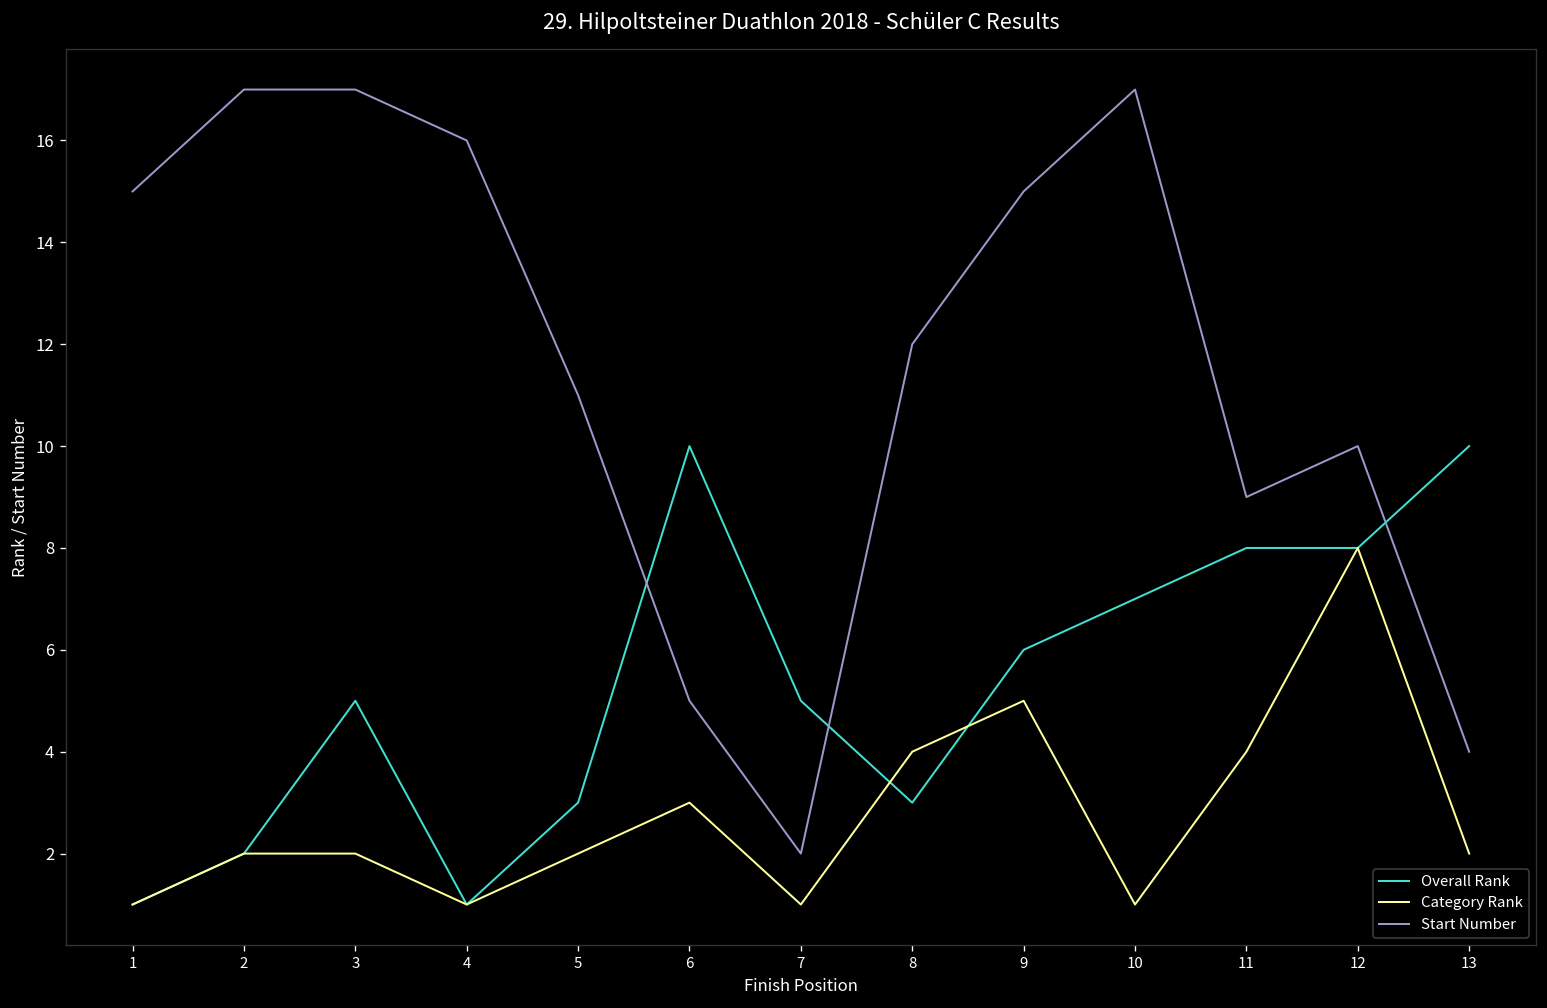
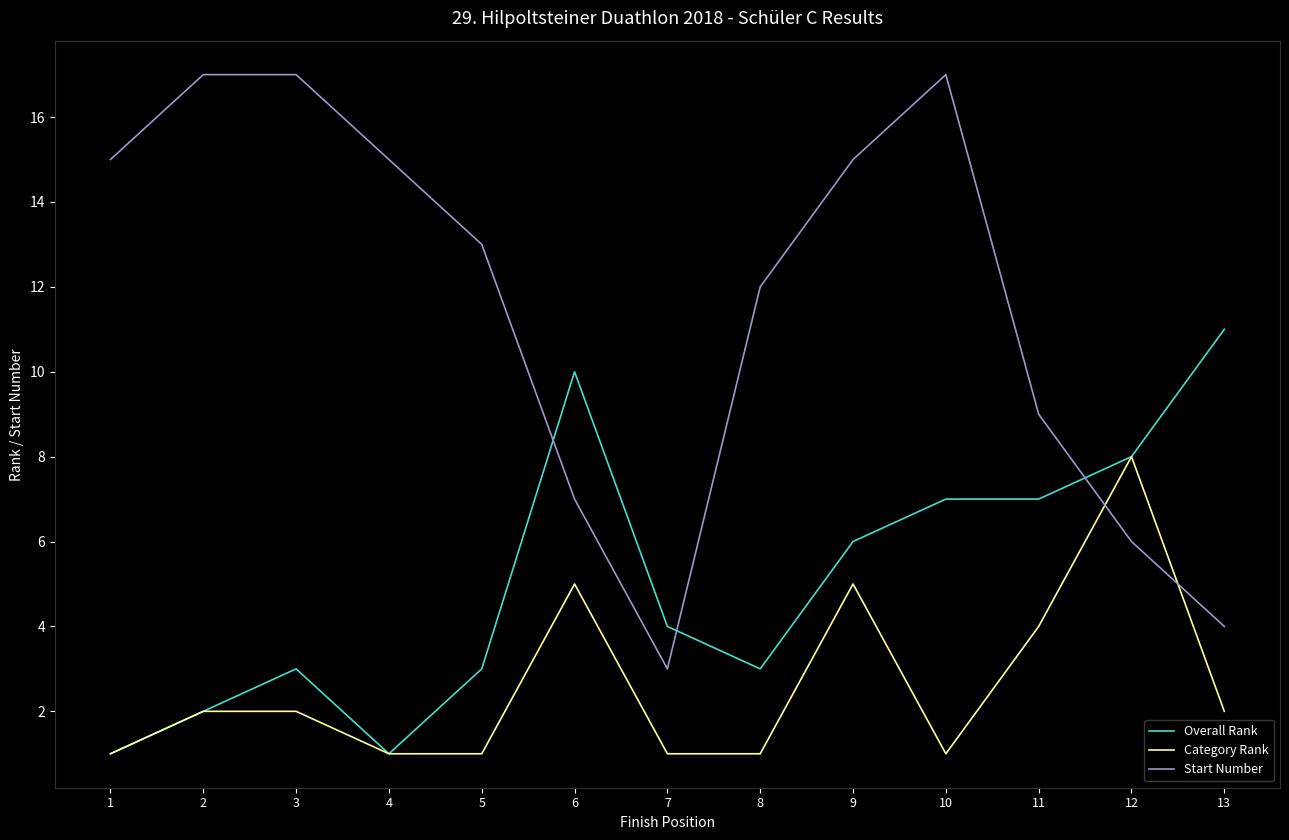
Overall Rank, 3: 5 -> 3
Start Number, 4: 16 -> 15
Category Rank, 5: 2 -> 1
Start Number, 5: 11 -> 13
Category Rank, 6: 3 -> 5
Start Number, 6: 5 -> 7
Overall Rank, 7: 5 -> 4
Start Number, 7: 2 -> 3
Category Rank, 8: 4 -> 1
Overall Rank, 11: 8 -> 7
Start Number, 12: 10 -> 6
Overall Rank, 13: 10 -> 11
